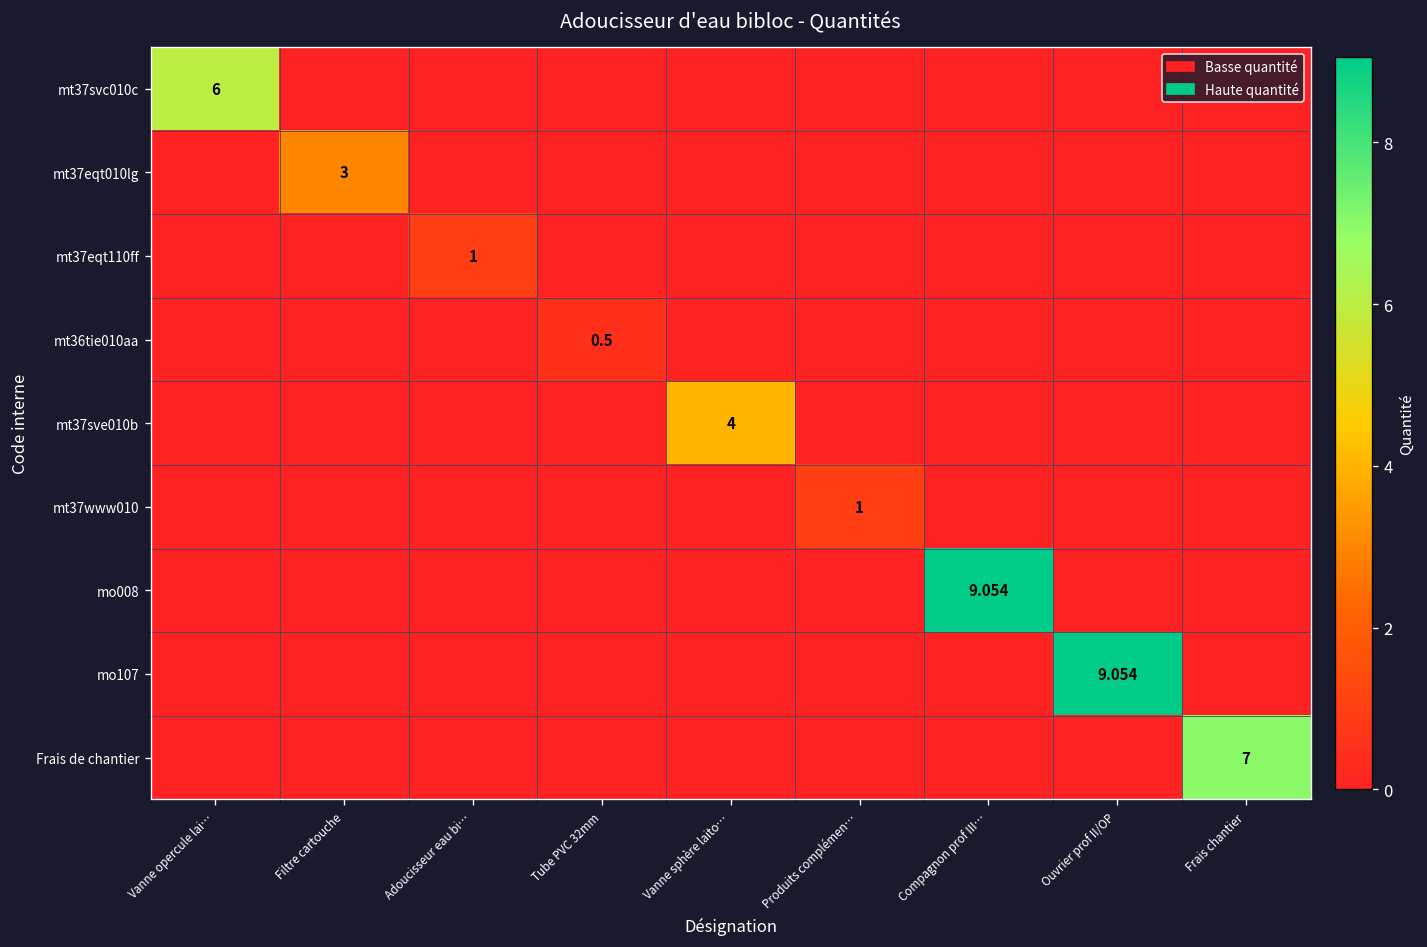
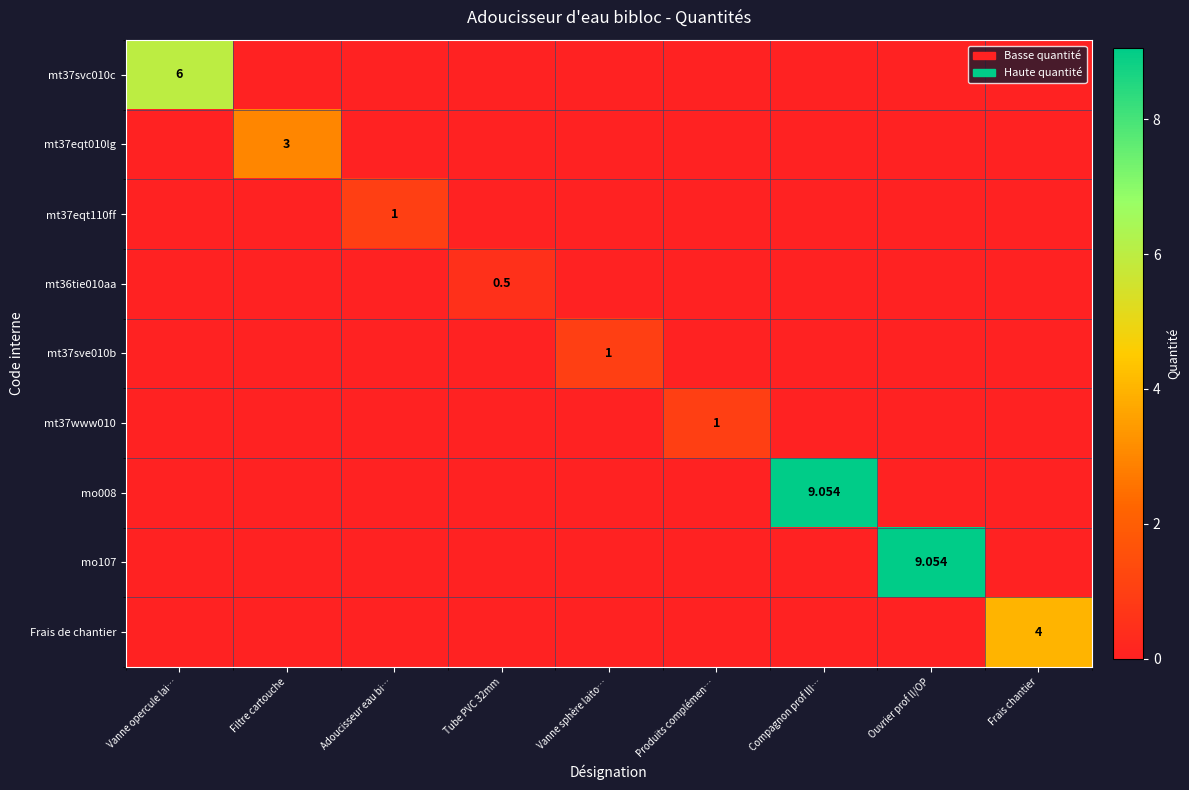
mt37sve010b, Vanne sphère laito…: 4 -> 1
Frais de chantier, Frais chantier: 7 -> 4
